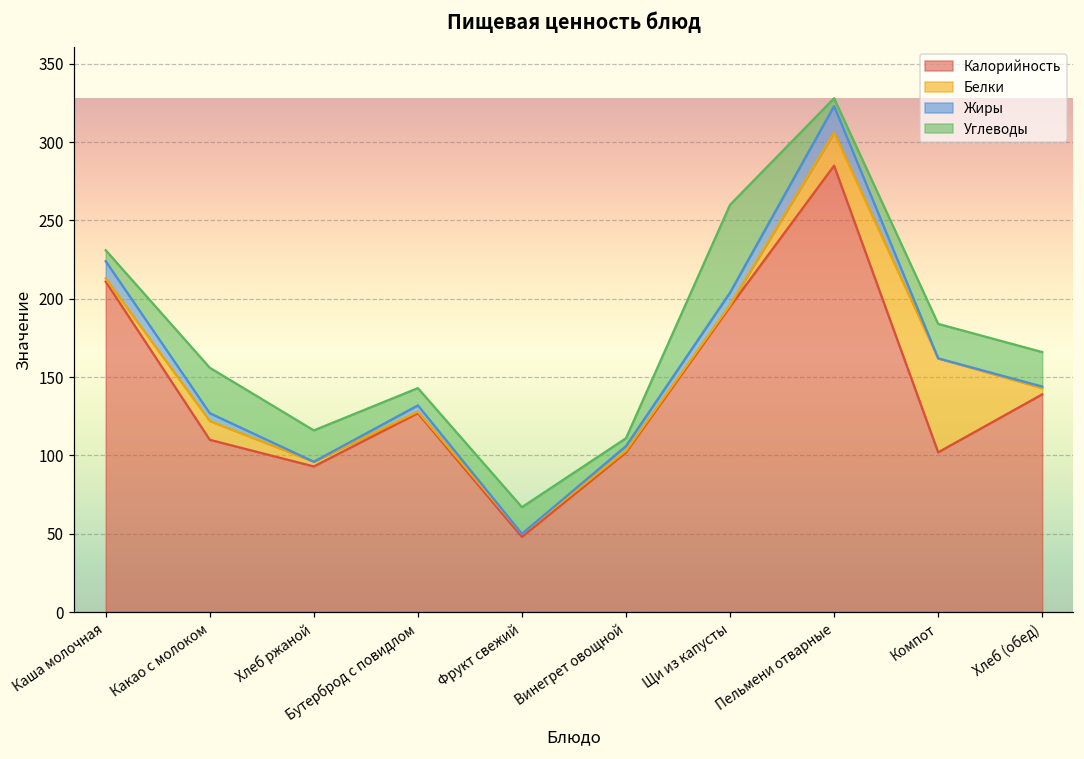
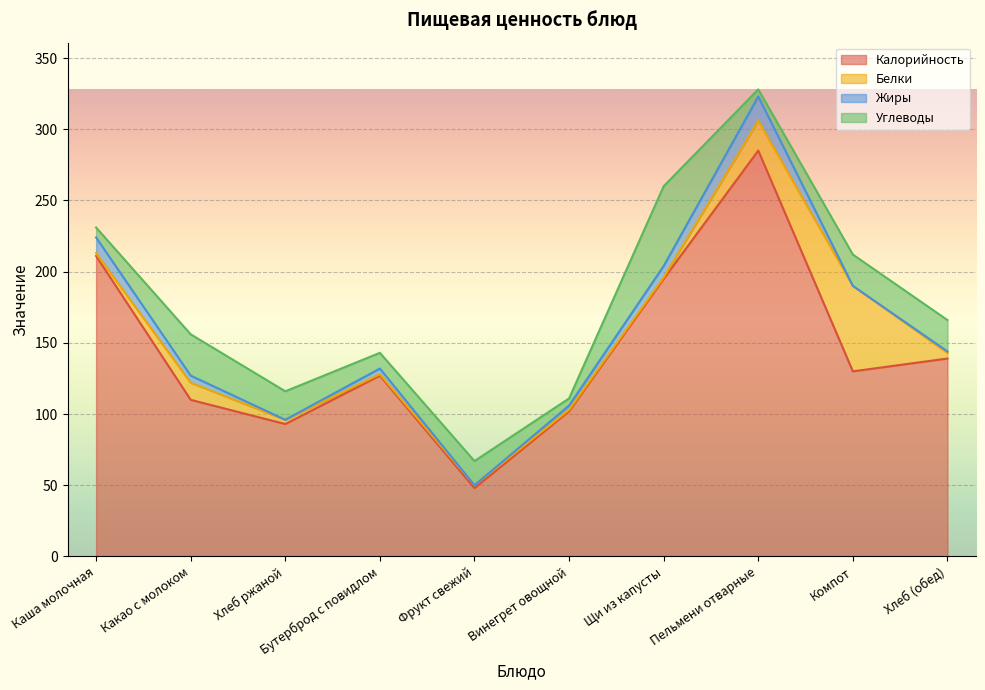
Калорийность, Компот: 102 -> 130
